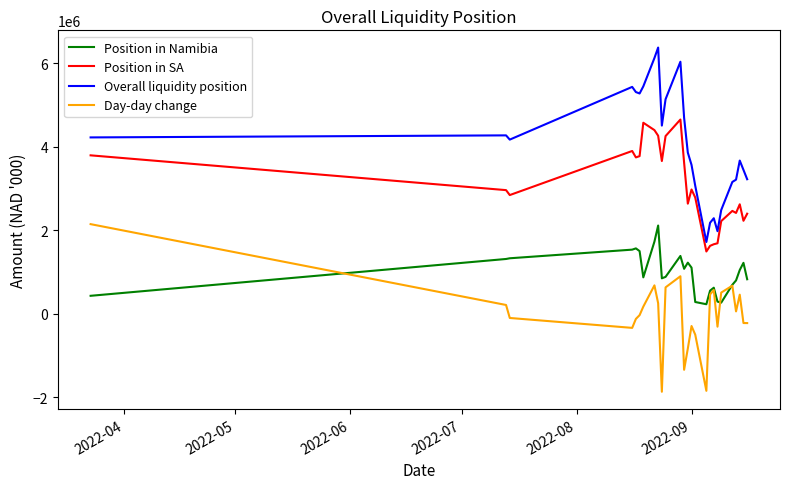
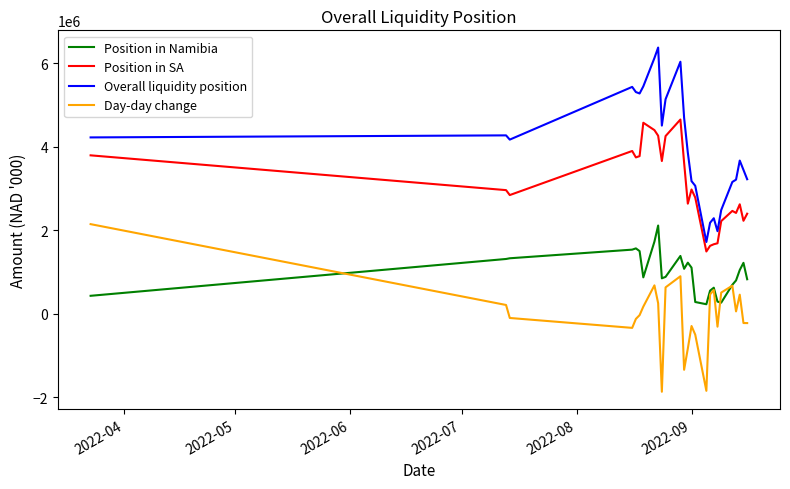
Overall liquidity position, 2022-09: 3600000 -> 3200000
